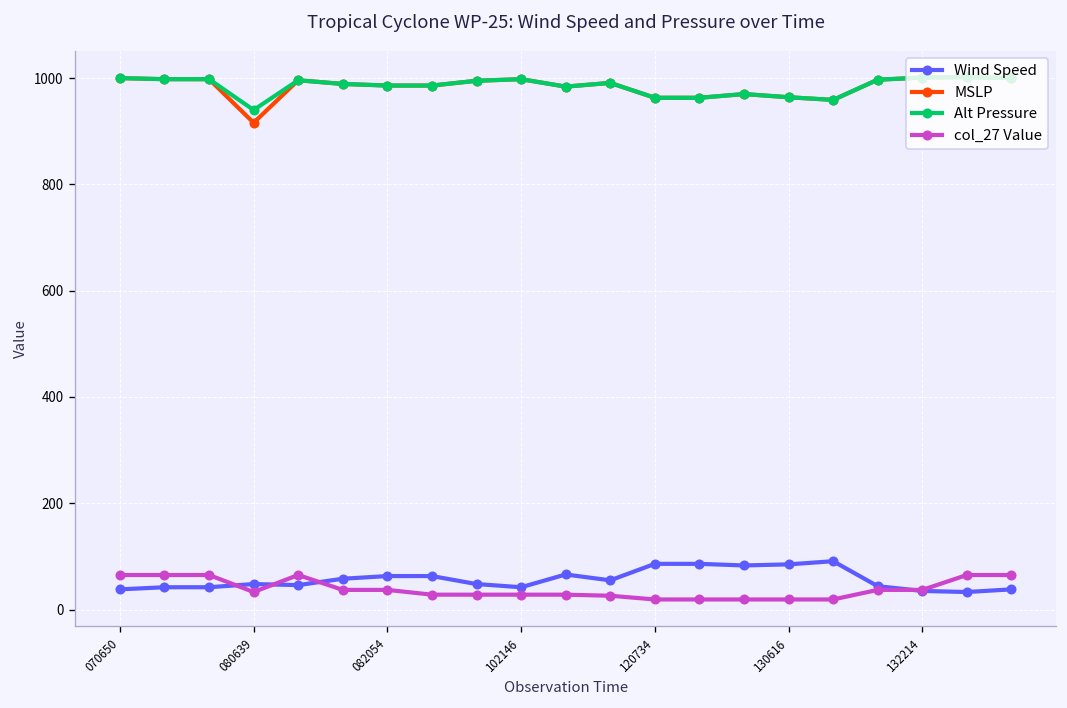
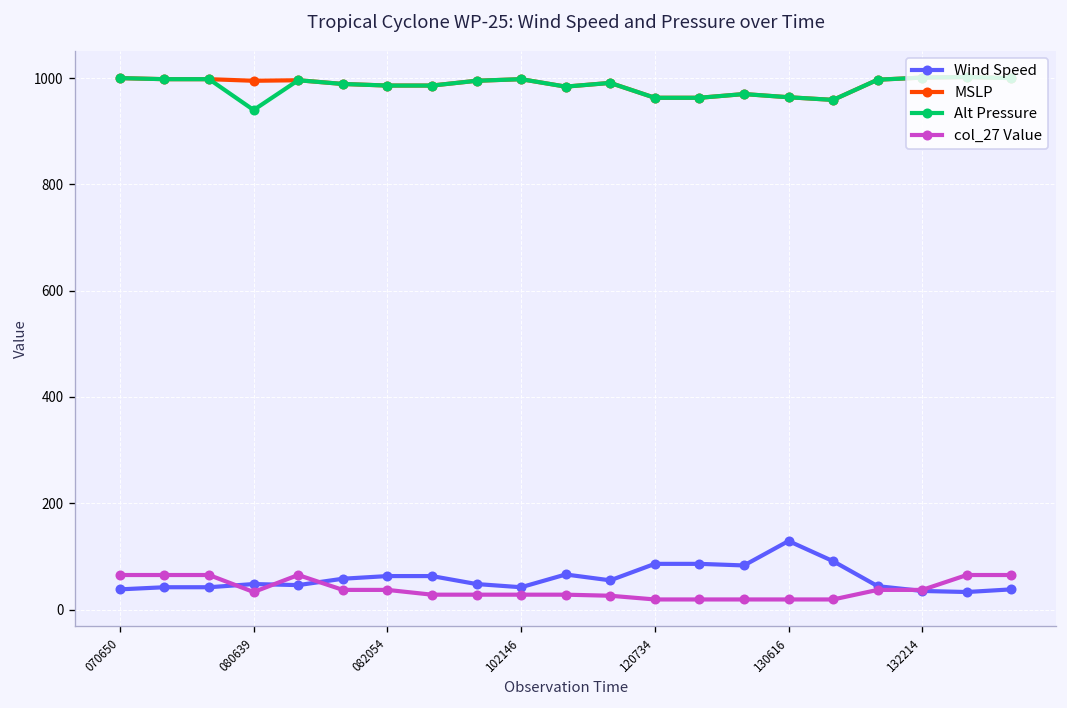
MSLP, 080639: 920 -> 1000
Wind Speed, 130616: 90 -> 130
